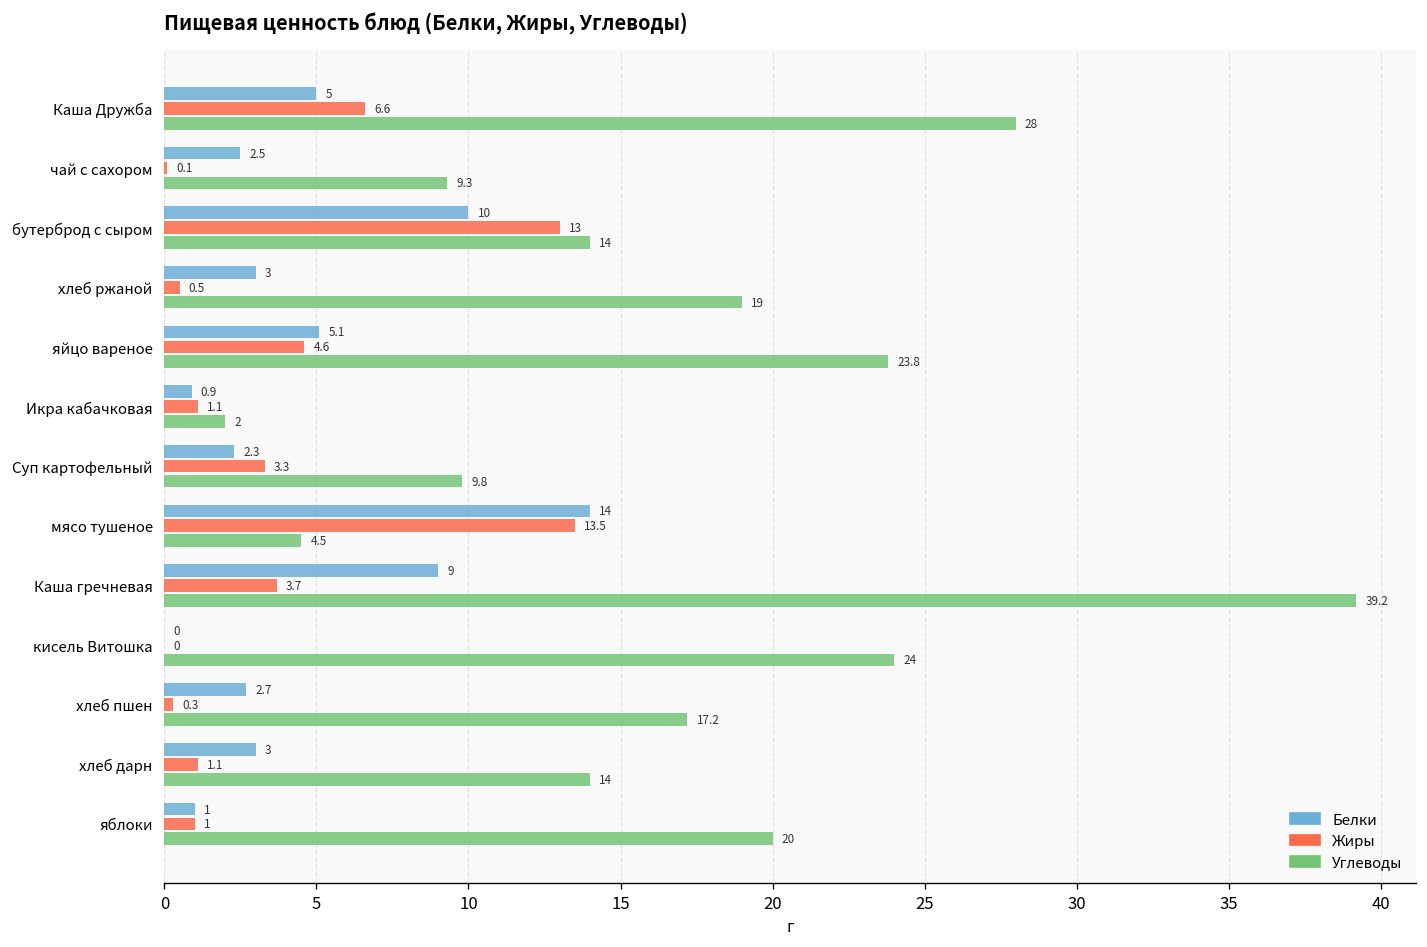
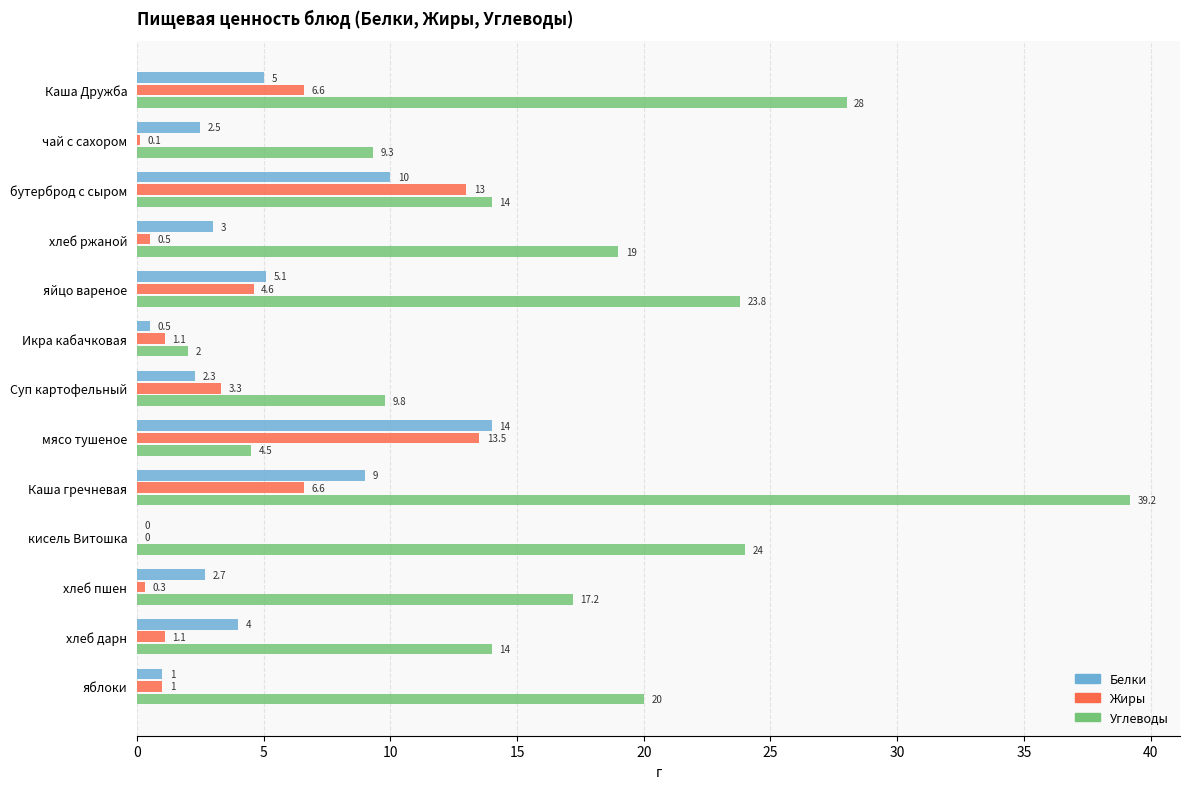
Белки, Икра кабачковая: 0.9 -> 0.5
Жиры, Каша гречневая: 3.7 -> 6.6
Белки, хлеб дарн: 3 -> 4
